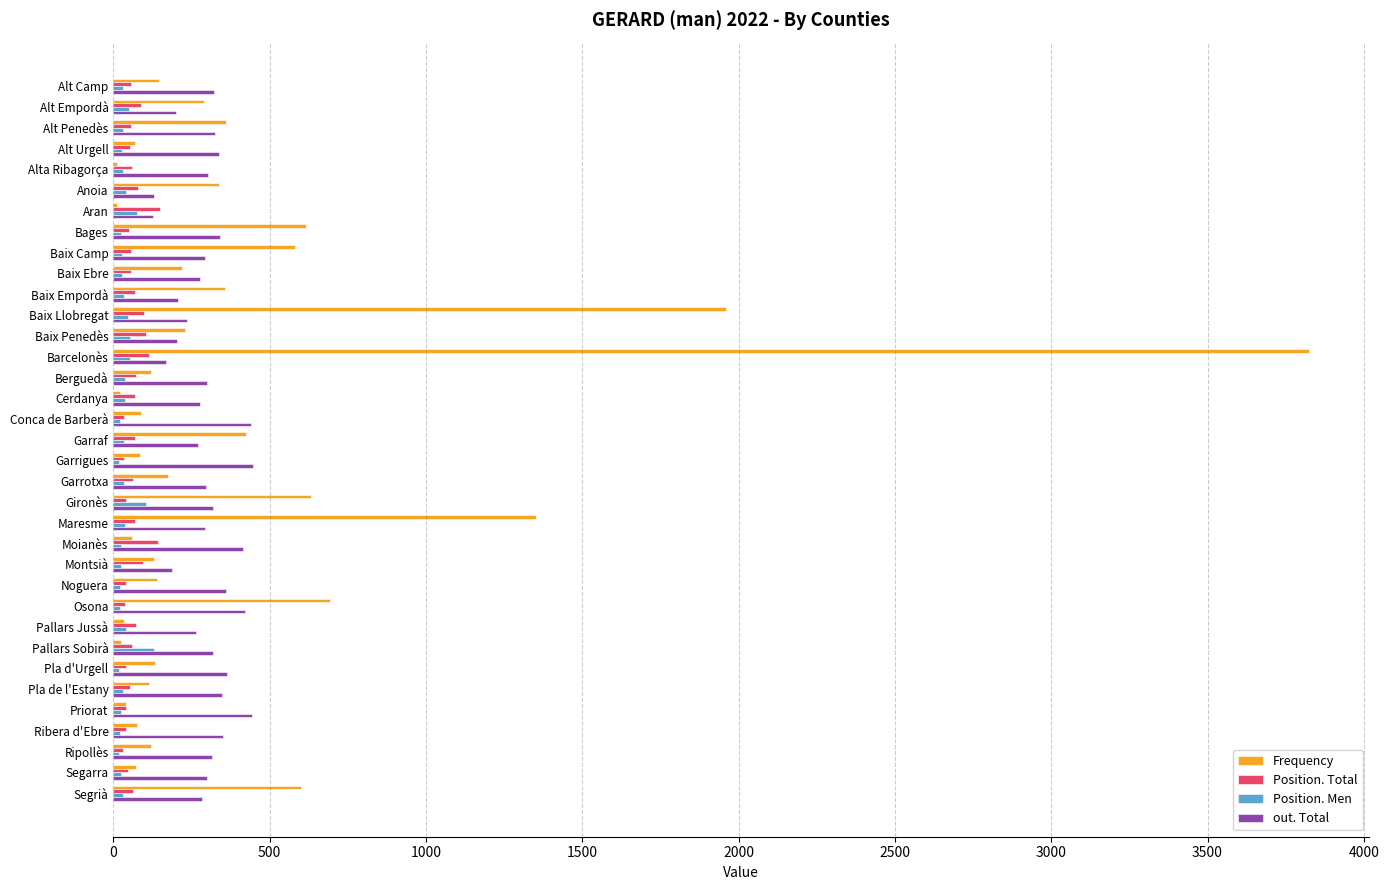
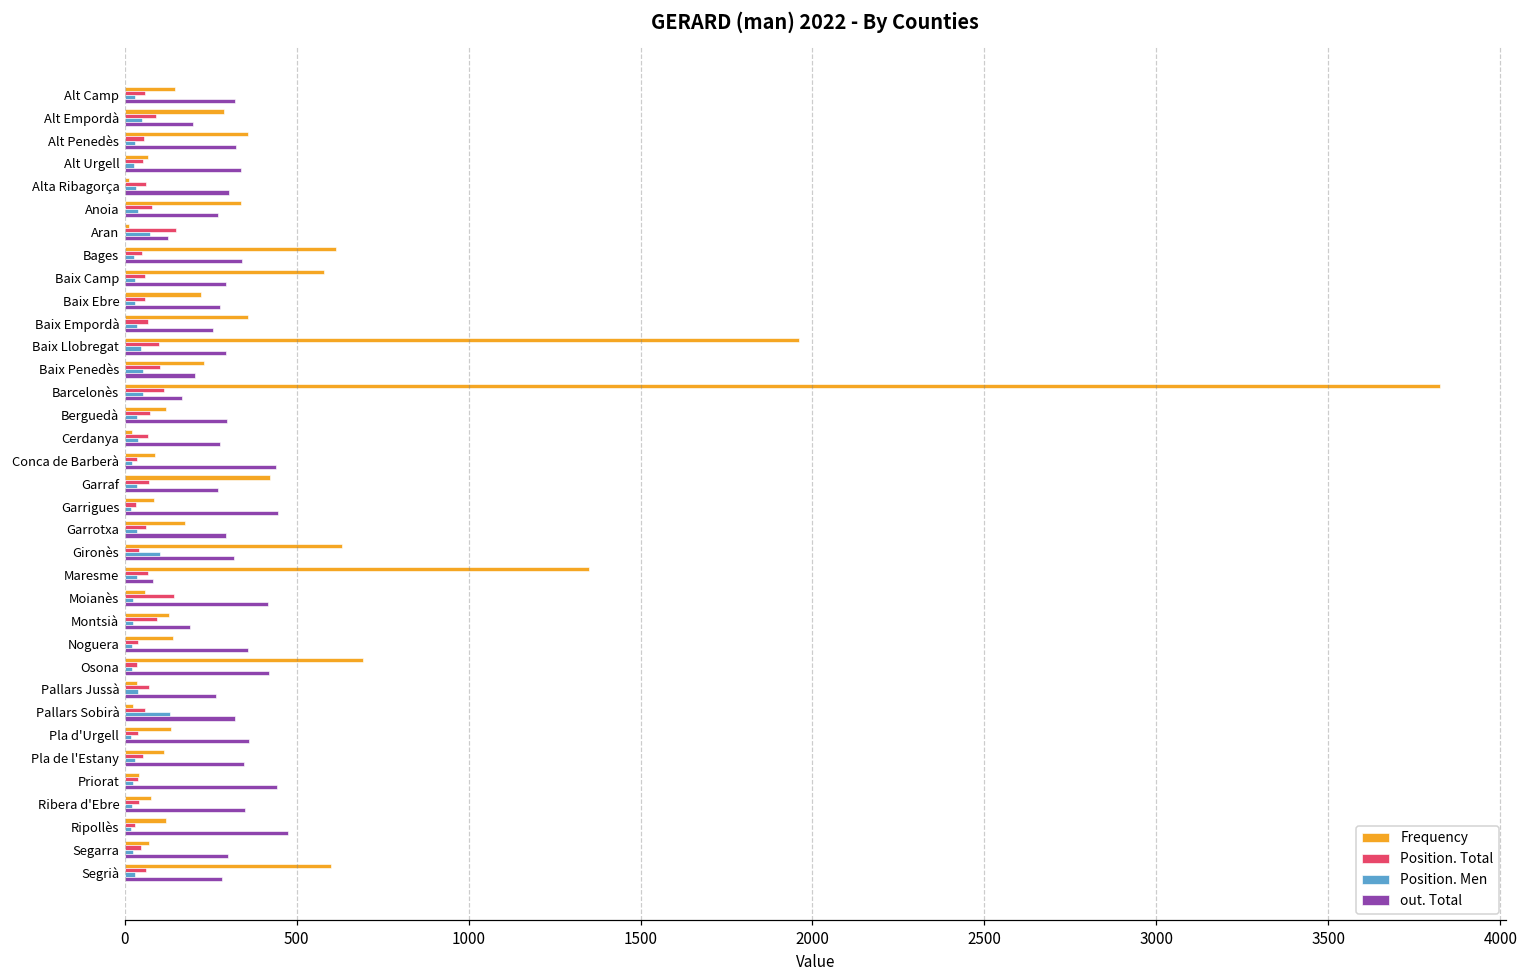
out. Total, Anoia: 130 -> 270
out. Total, Baix Empordà: 210 -> 260
out. Total, Baix Llobregat: 240 -> 300
out. Total, Maresme: 290 -> 80
out. Total, Ripollès: 310 -> 470
